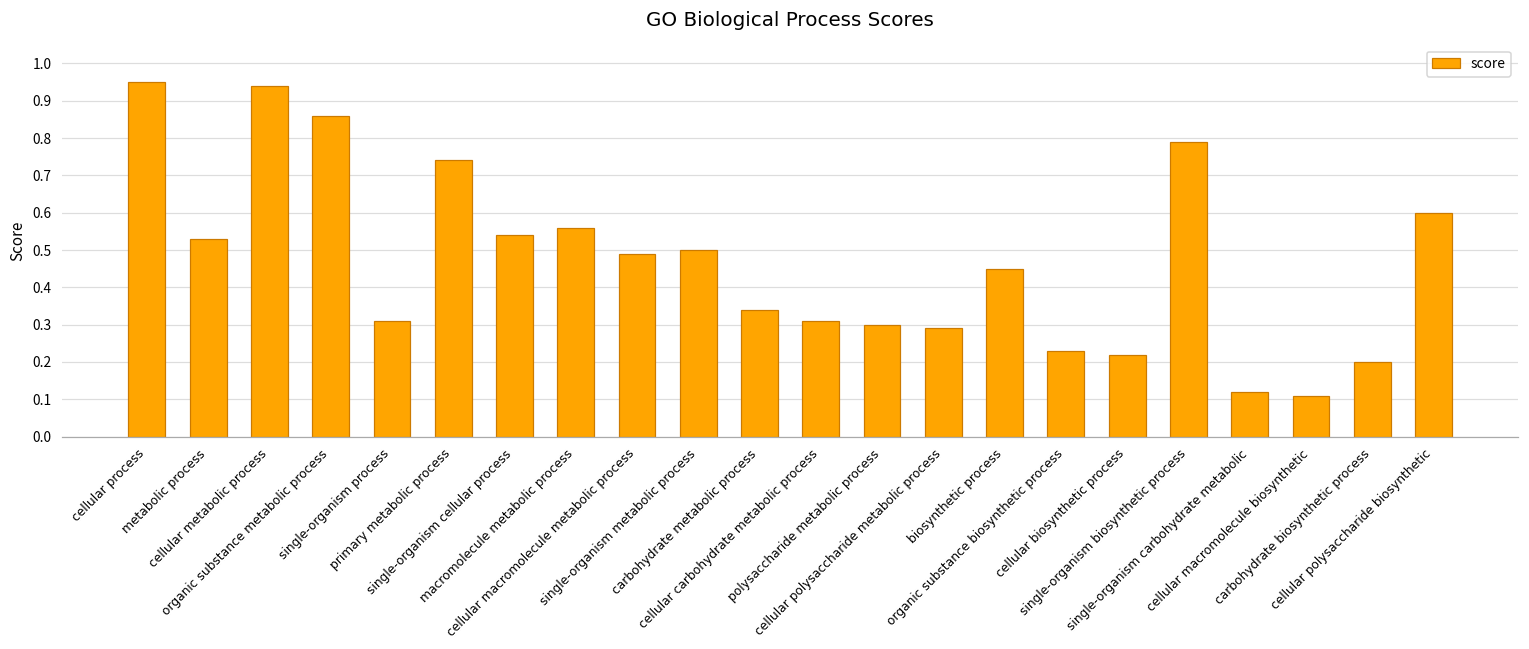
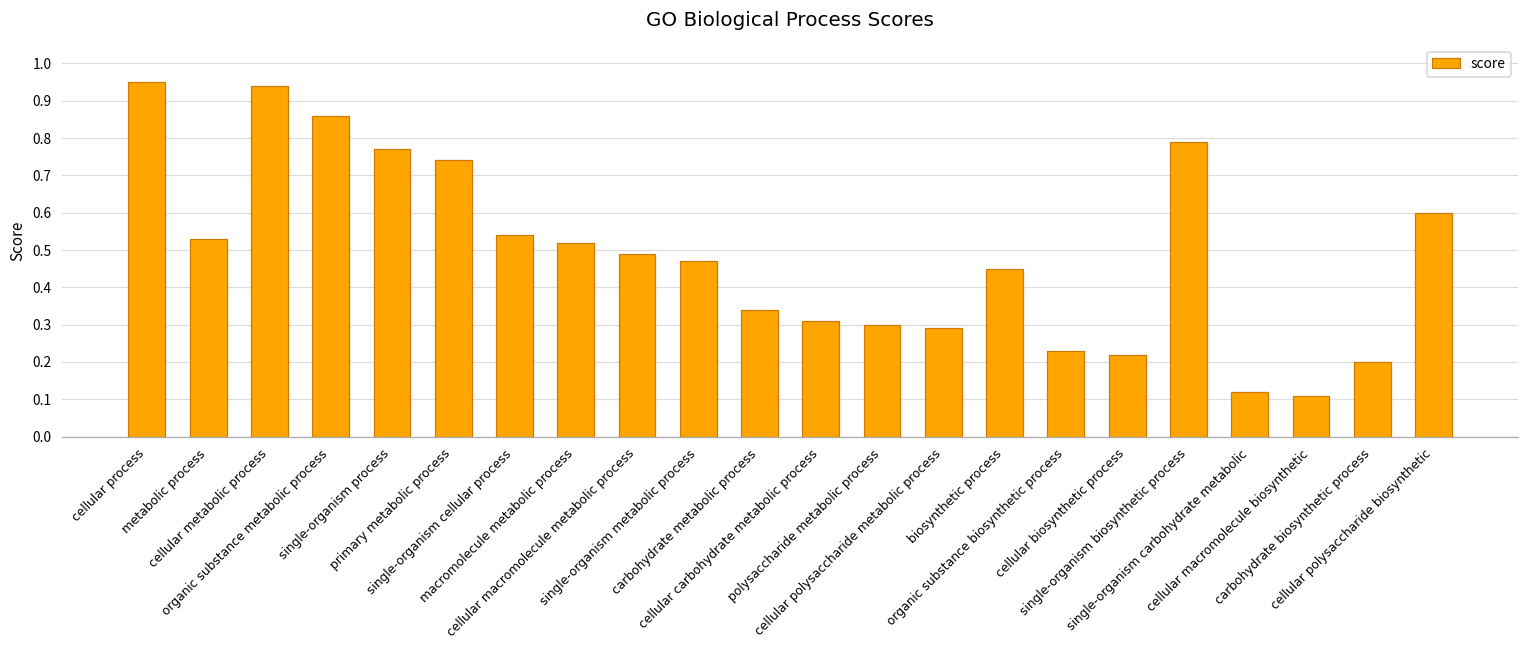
single-organism process: 0.31 -> 0.77
macromolecule metabolic process: 0.56 -> 0.52
single-organism metabolic process: 0.50 -> 0.47
